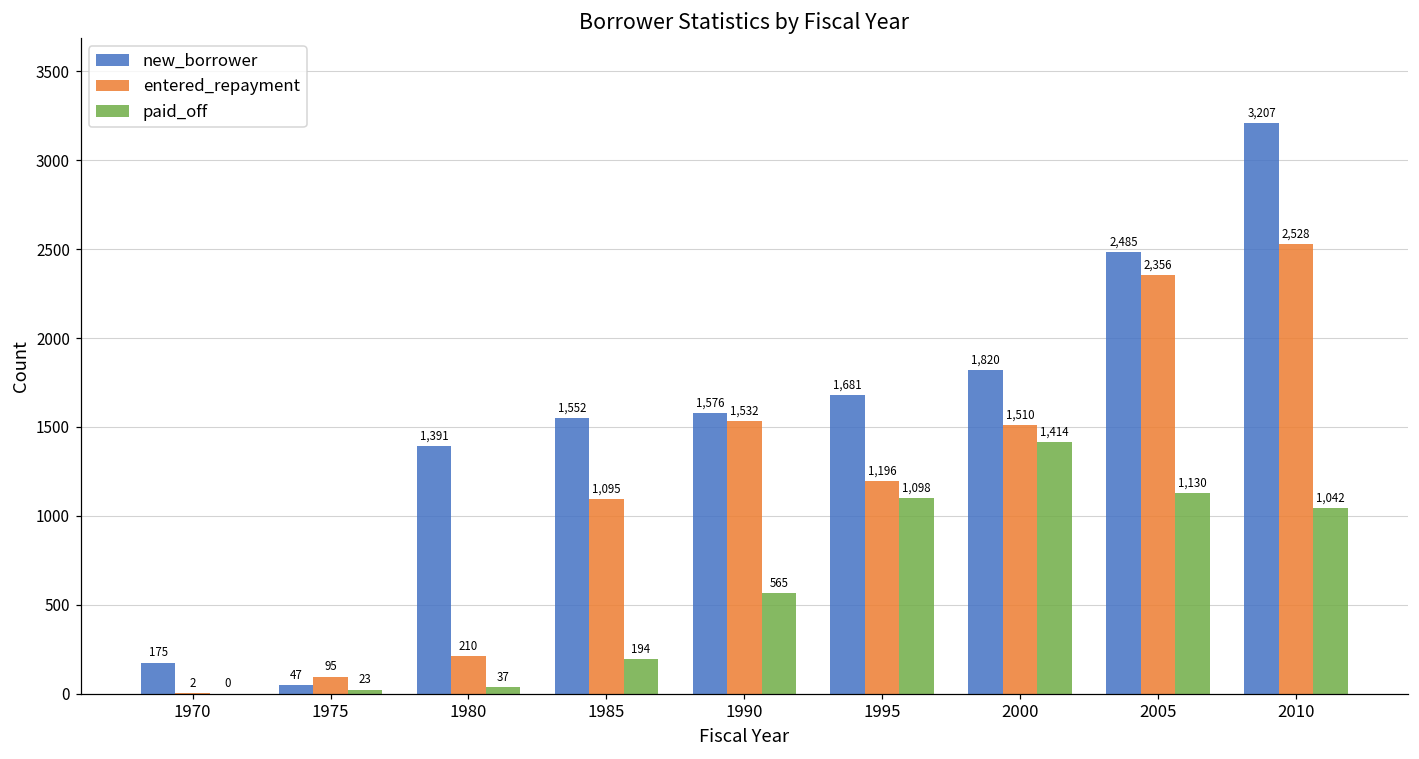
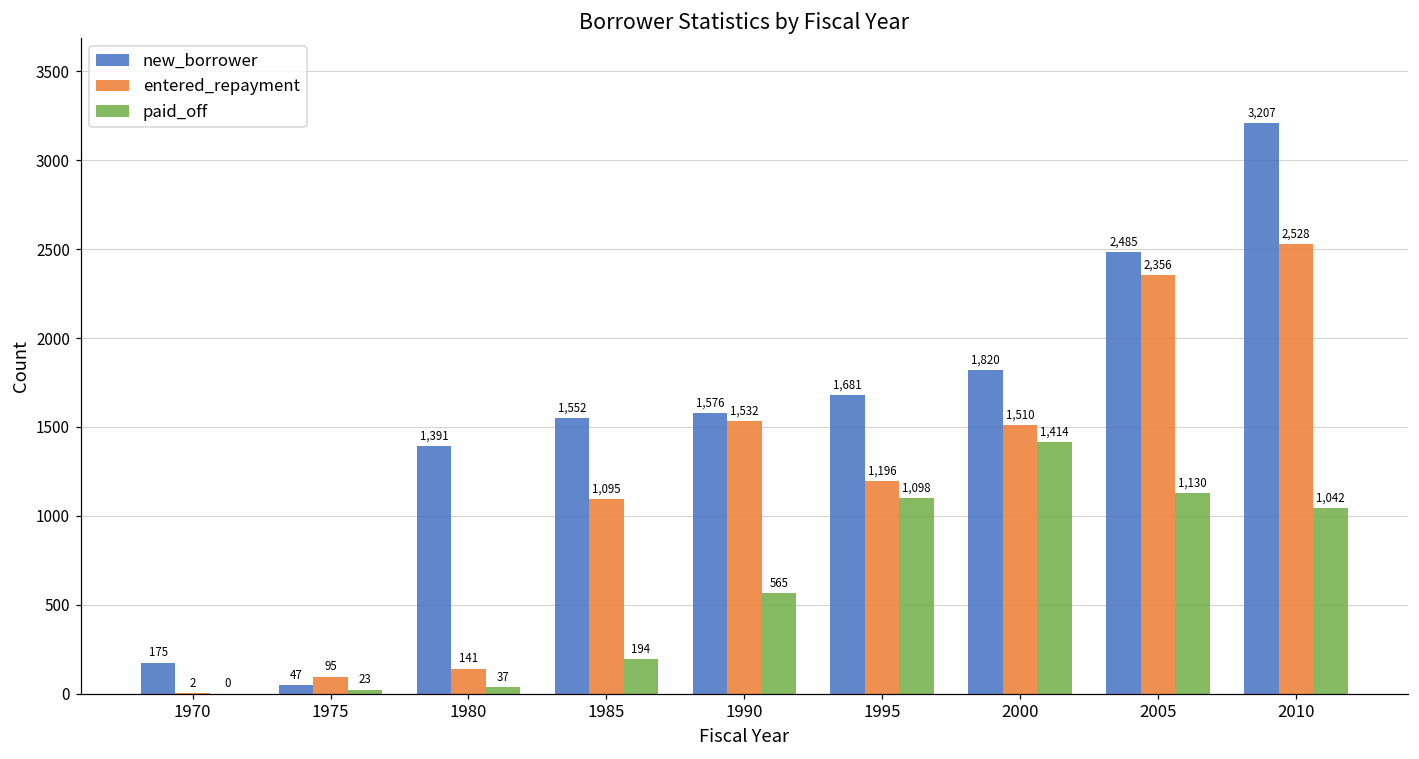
entered_repayment, 1980: 210 -> 141
